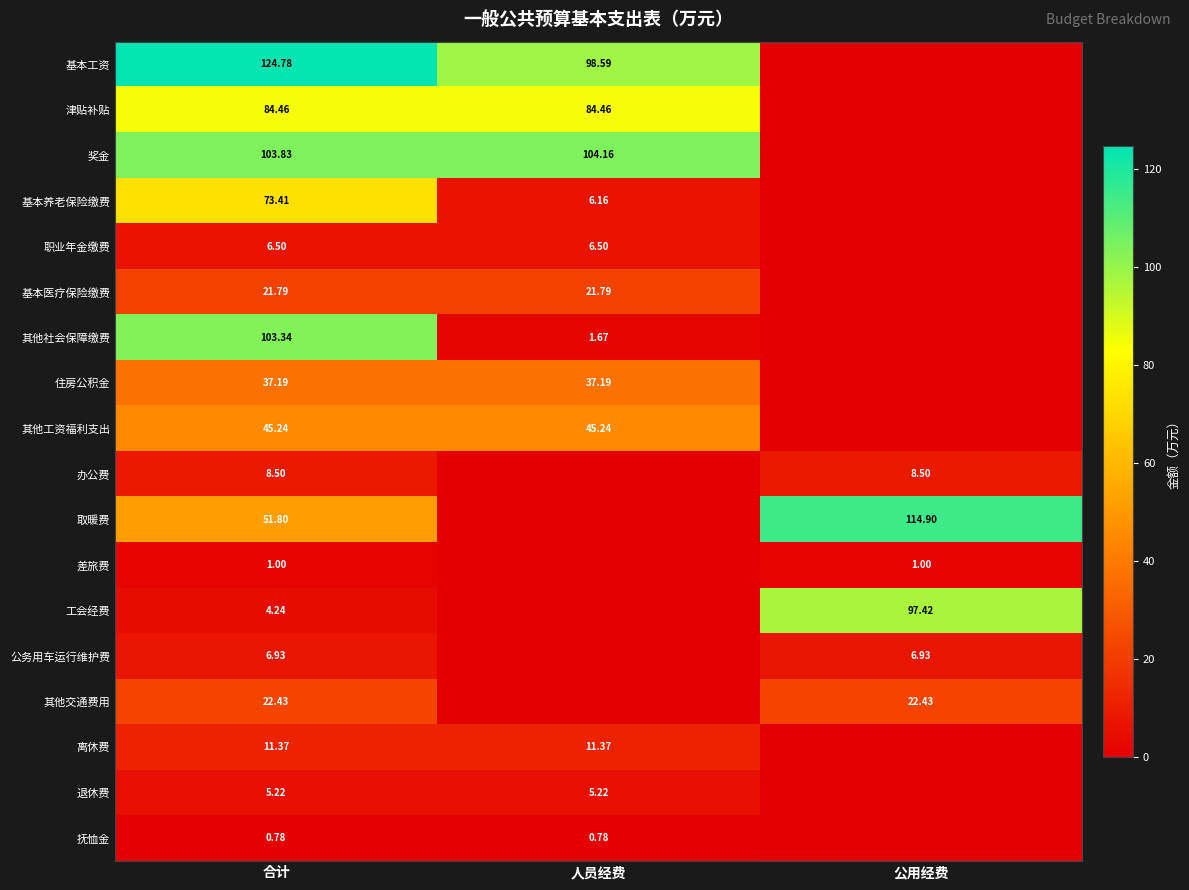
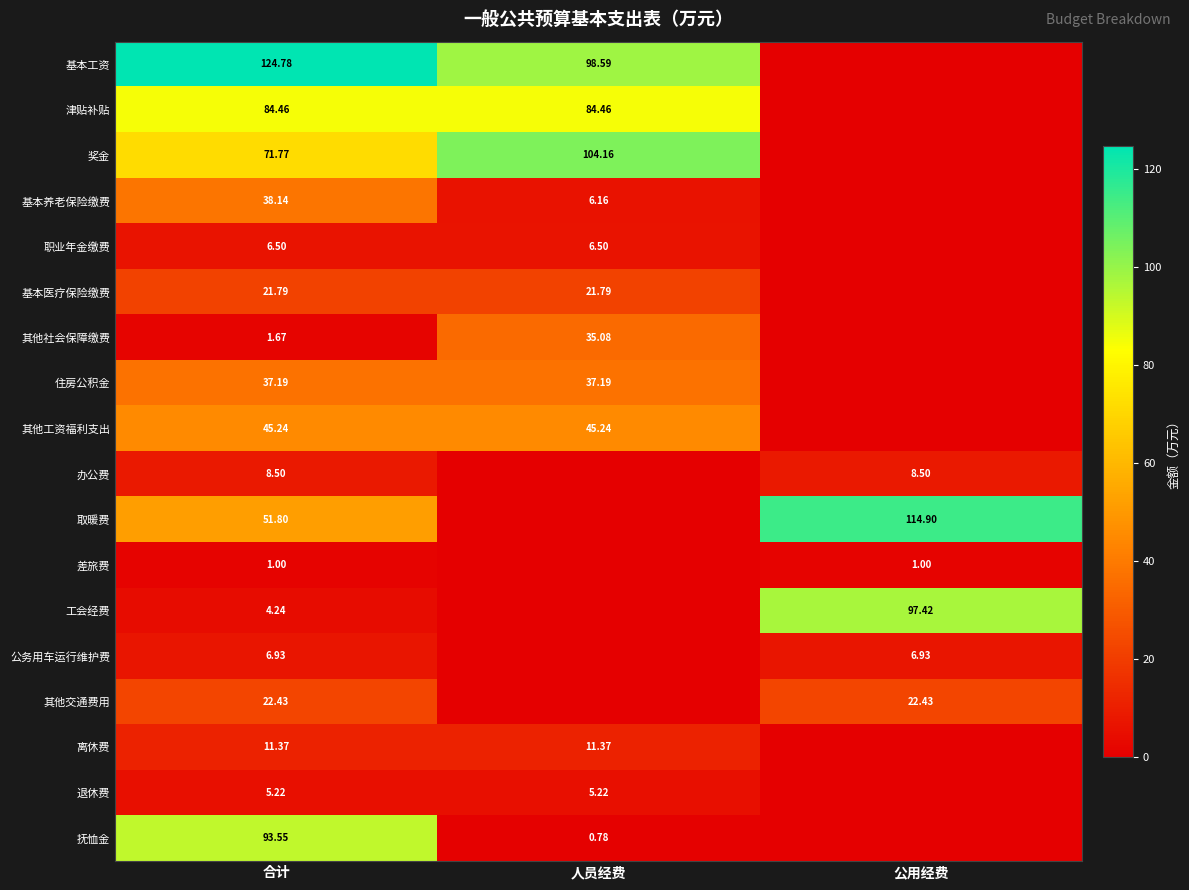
奖金, 合计: 103.83 -> 71.77
基本养老保险缴费, 合计: 73.41 -> 38.14
其他社会保障缴费, 合计: 103.34 -> 1.67
其他社会保障缴费, 人员经费: 1.67 -> 35.08
抚恤金, 合计: 0.78 -> 93.55
